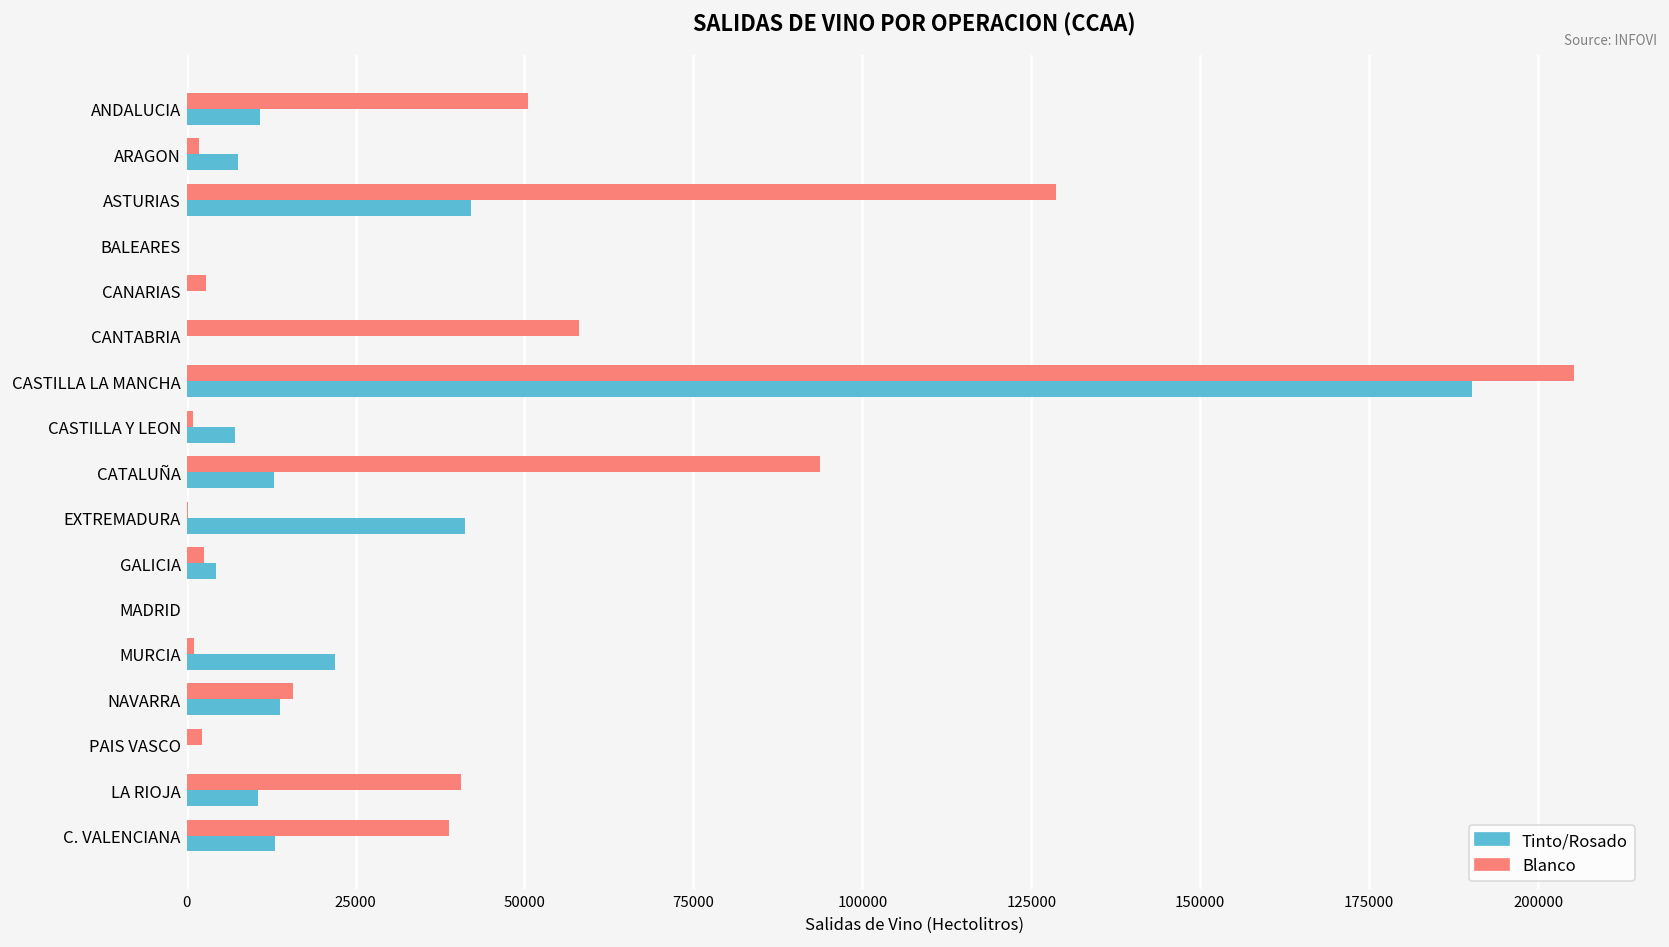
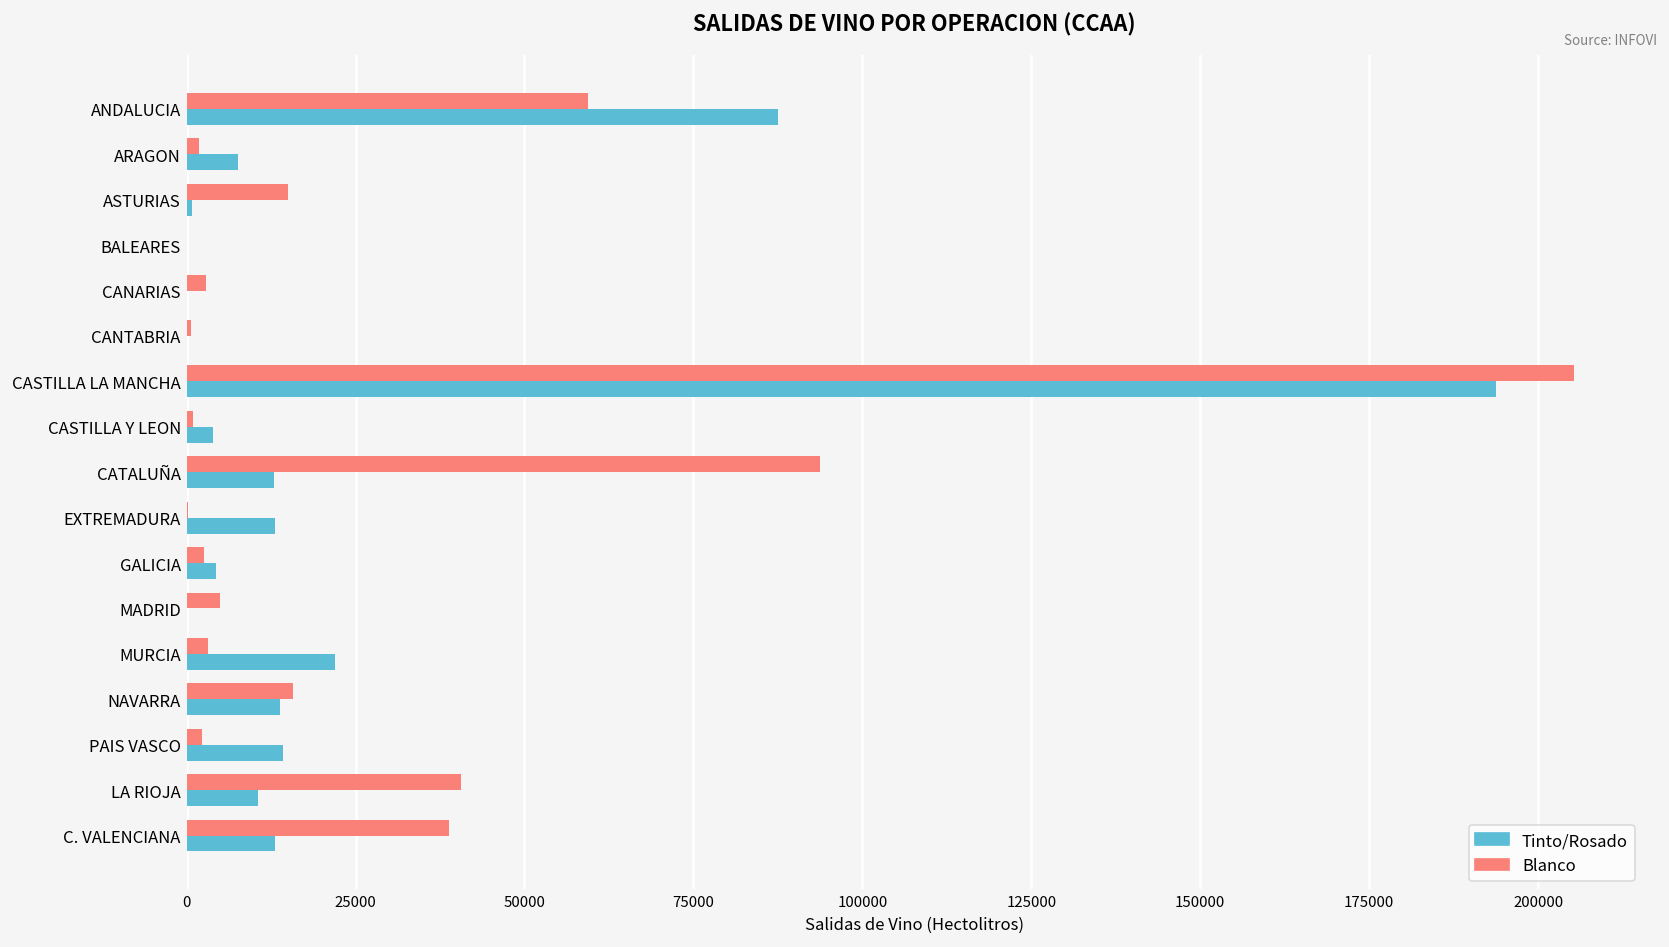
Blanco, ANDALUCIA: 50000 -> 59000
Tinto/Rosado, ANDALUCIA: 11000 -> 88000
Blanco, ASTURIAS: 129000 -> 15000
Tinto/Rosado, ASTURIAS: 42000 -> 1000
Blanco, CANTABRIA: 58000 -> 1000
Tinto/Rosado, CASTILLA LA MANCHA: 190000 -> 194000
Tinto/Rosado, CASTILLA Y LEON: 7000 -> 4000
Tinto/Rosado, EXTREMADURA: 41000 -> 13000
Blanco, MADRID: 0 -> 5000
Blanco, MURCIA: 1000 -> 3000
Tinto/Rosado, PAIS VASCO: 0 -> 14000
